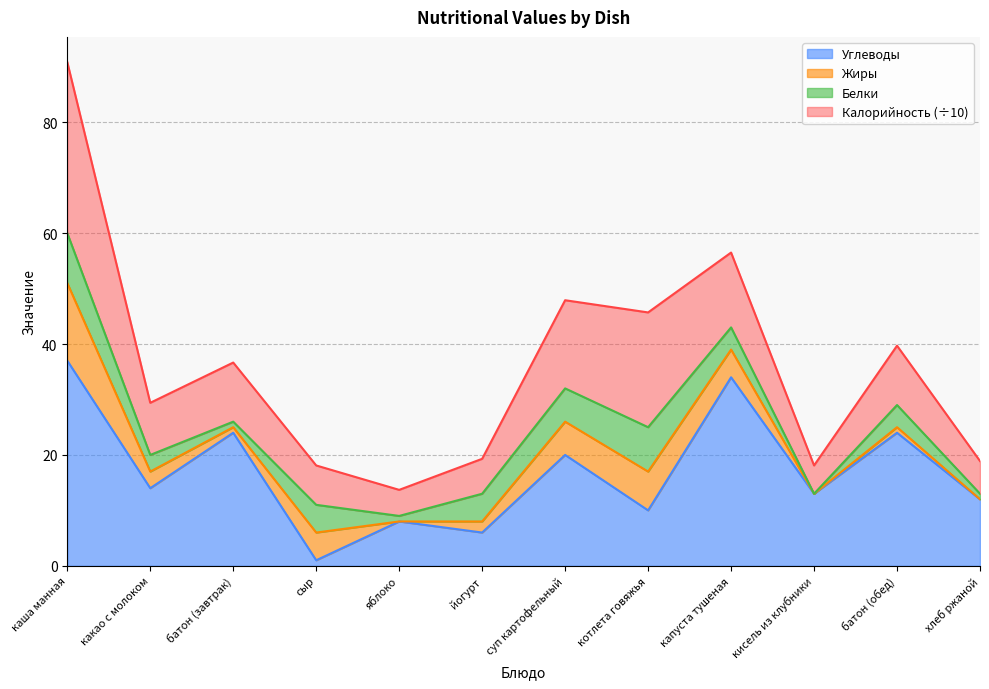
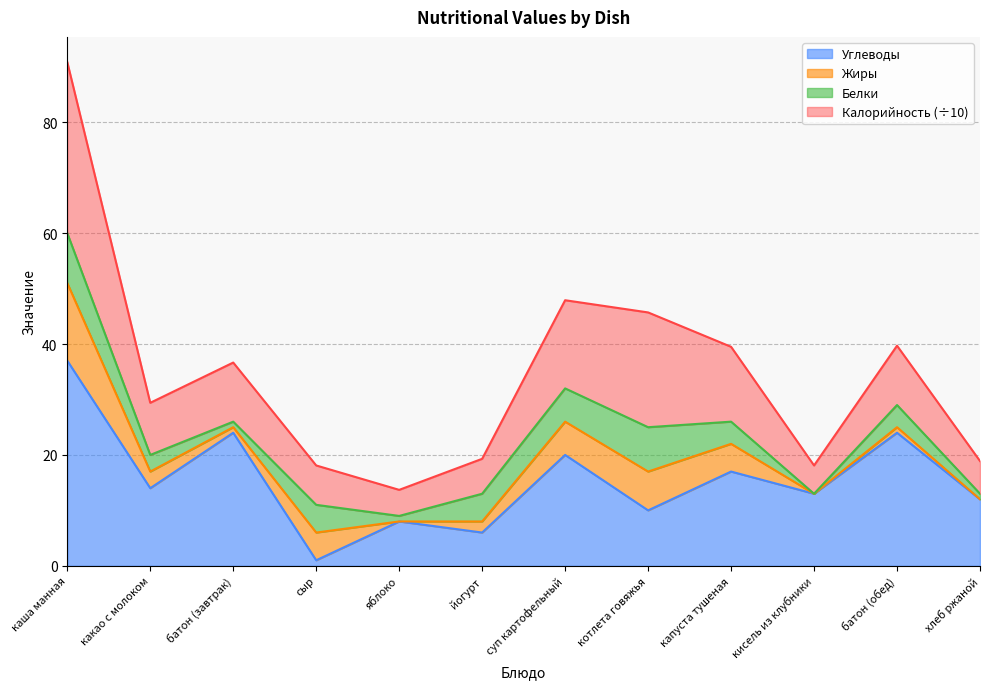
Углеводы, капуста тушеная: 34 -> 17
